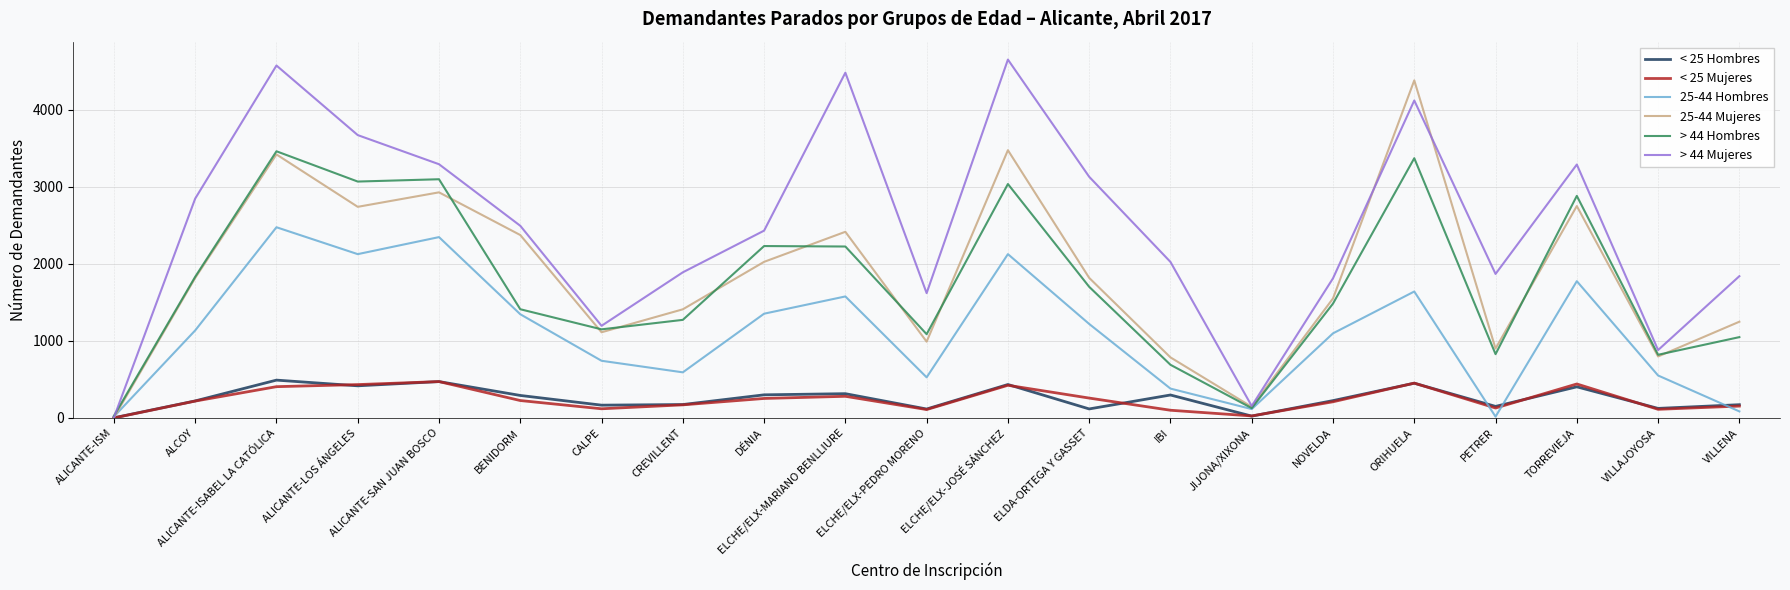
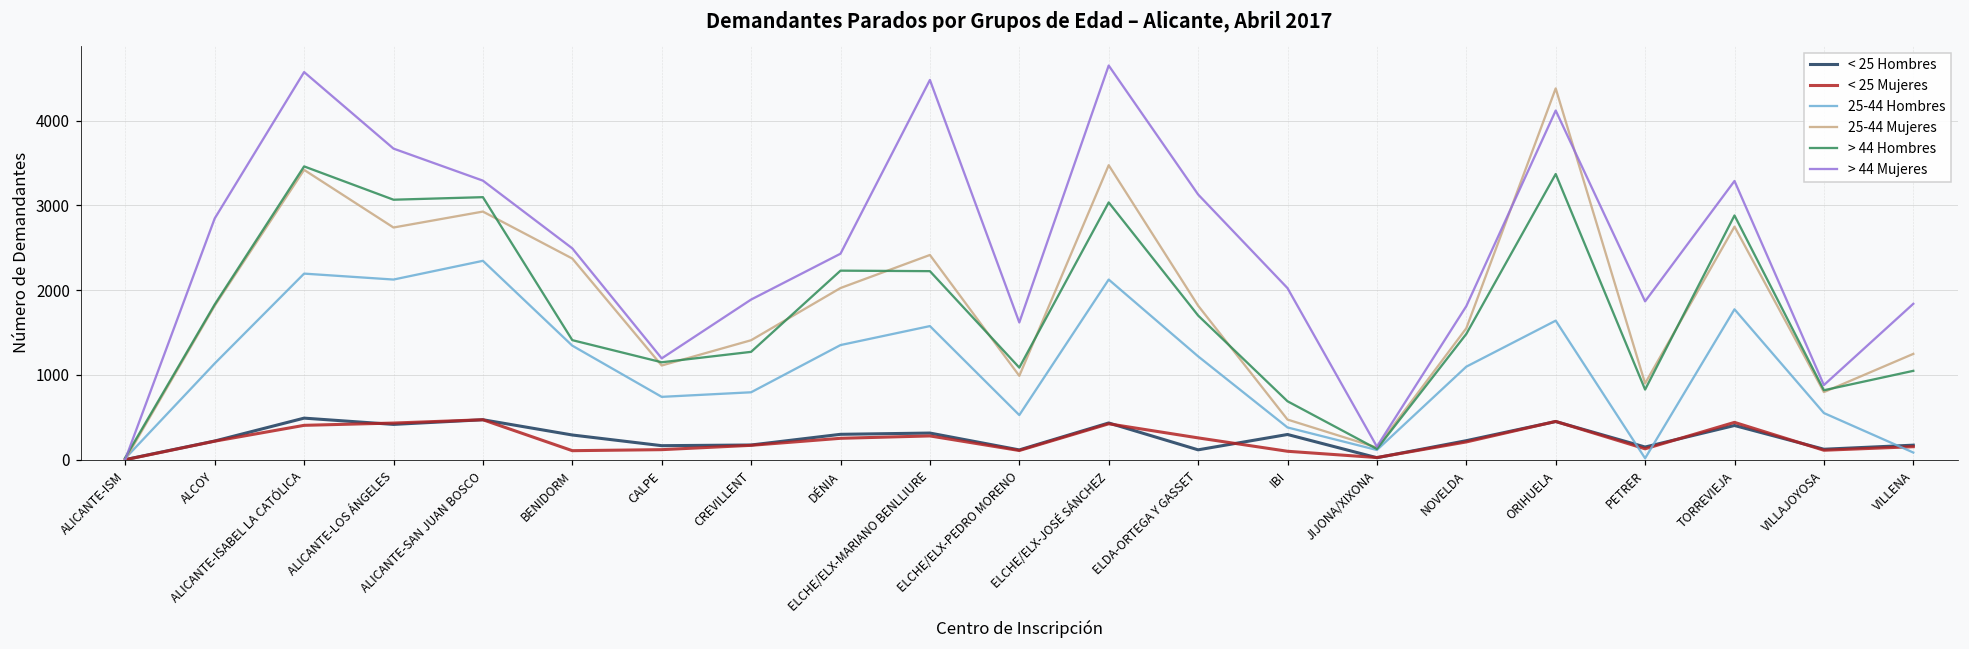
25-44 Hombres, ALICANTE-ISABEL LA CATÓLICA: 2500 -> 2200
< 25 Mujeres, BENIDORM: 200 -> 100
25-44 Hombres, CREVILLENT: 600 -> 800
25-44 Mujeres, IBI: 800 -> 500
